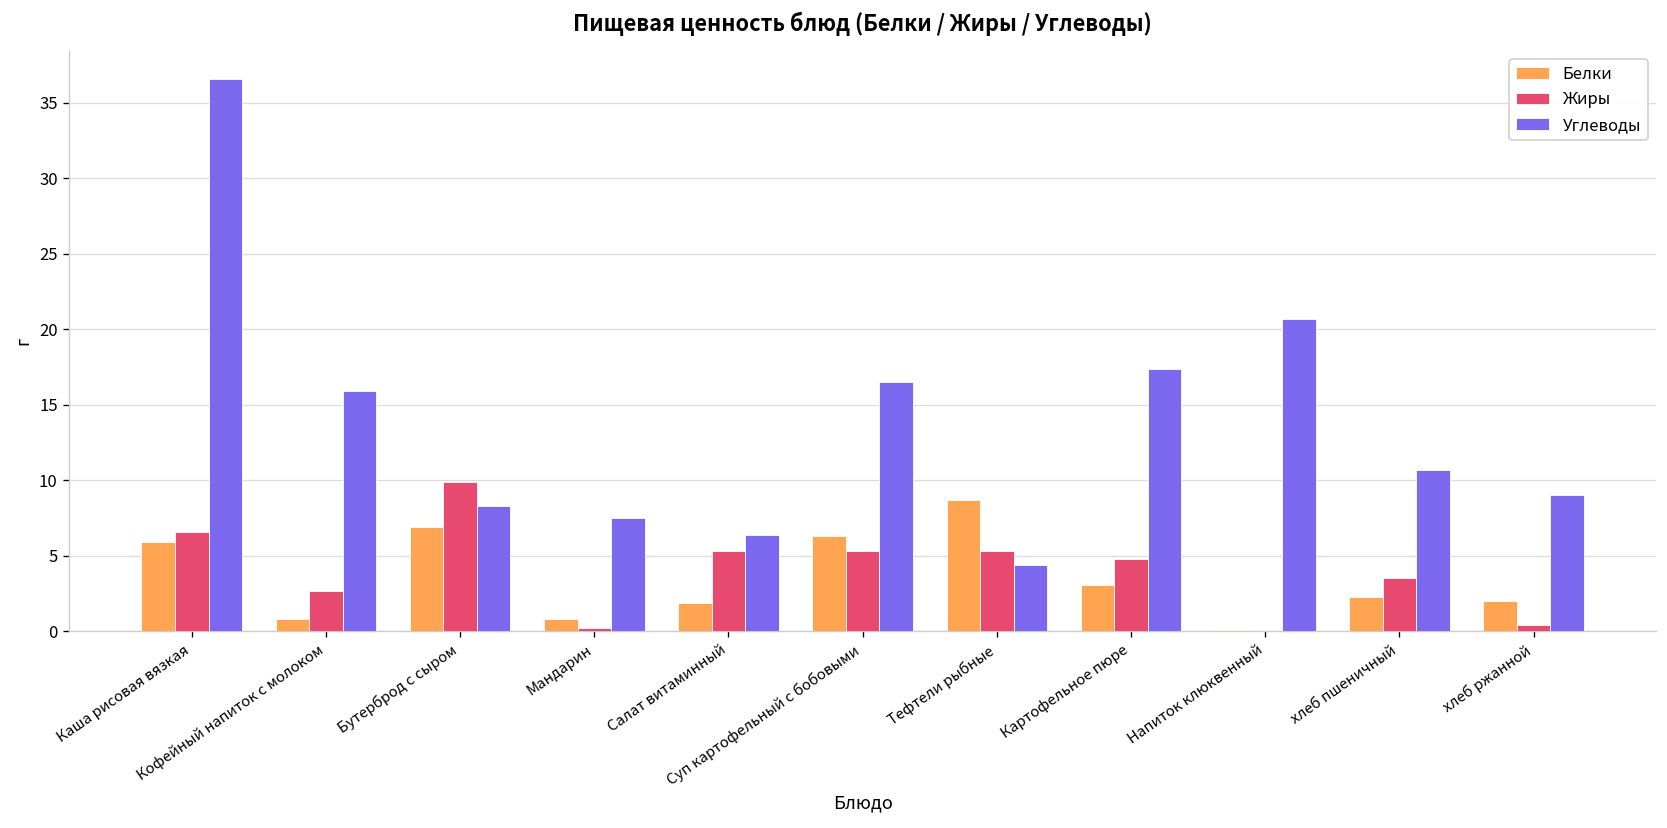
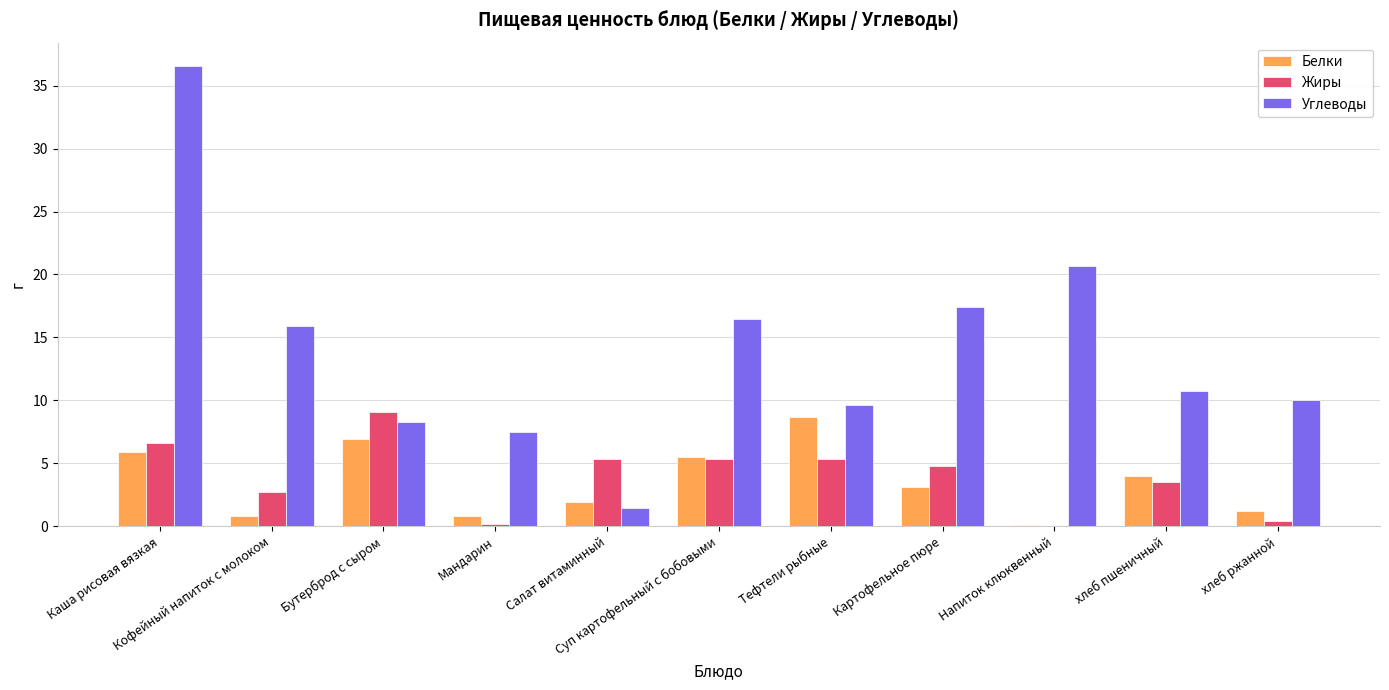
Жиры, Бутерброд с сыром: 9.9 -> 9.1
Углеводы, Салат витаминный: 6.4 -> 1.4
Белки, Суп картофельный с бобовыми: 6.3 -> 5.5
Углеводы, Тефтели рыбные: 4.4 -> 9.6
Белки, хлеб пшеничный: 2.3 -> 4.0
Белки, хлеб ржанной: 2.0 -> 1.2
Углеводы, хлеб ржанной: 9 -> 10
